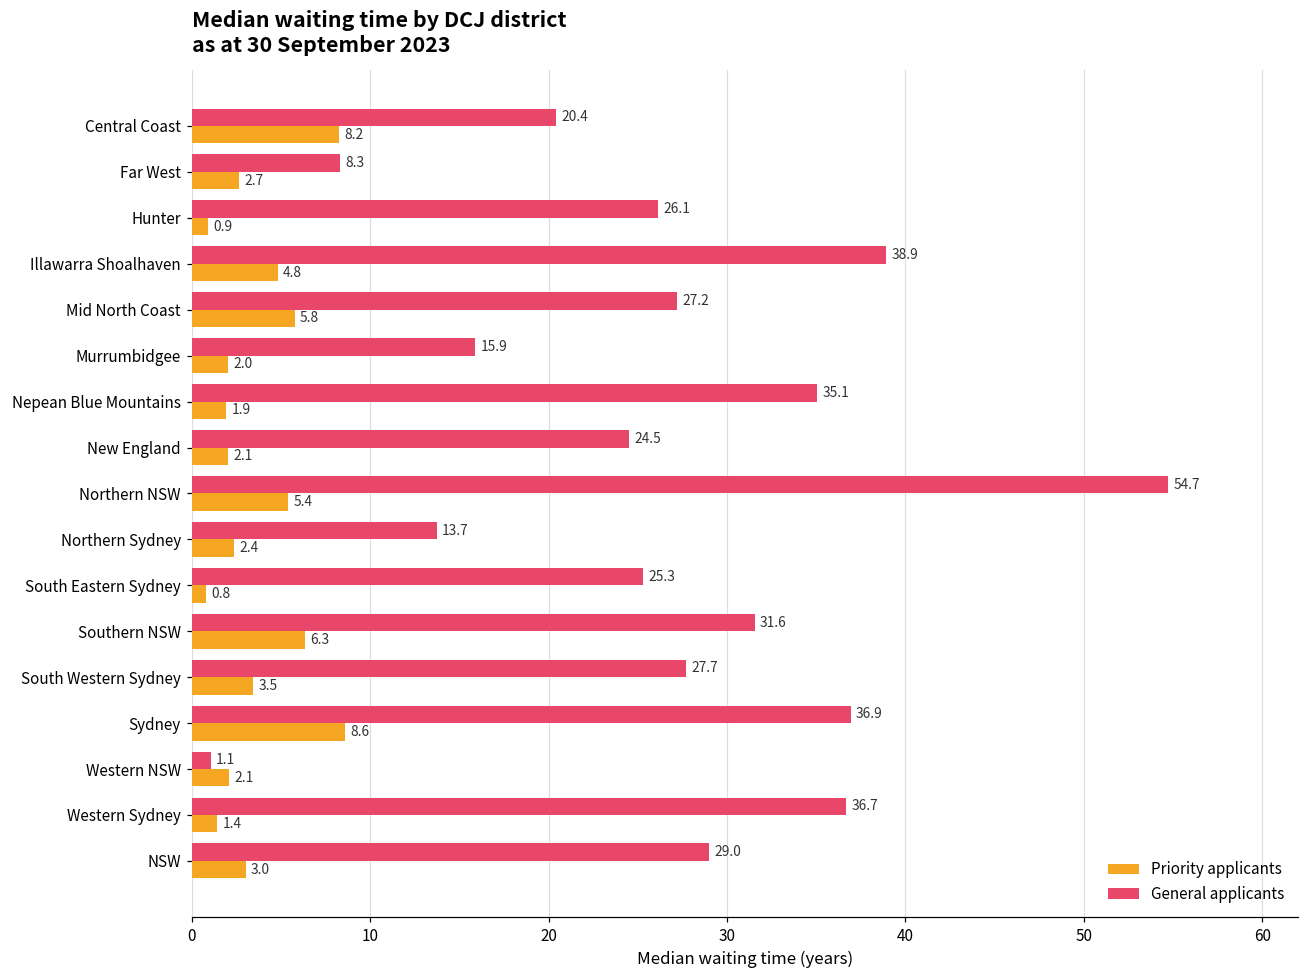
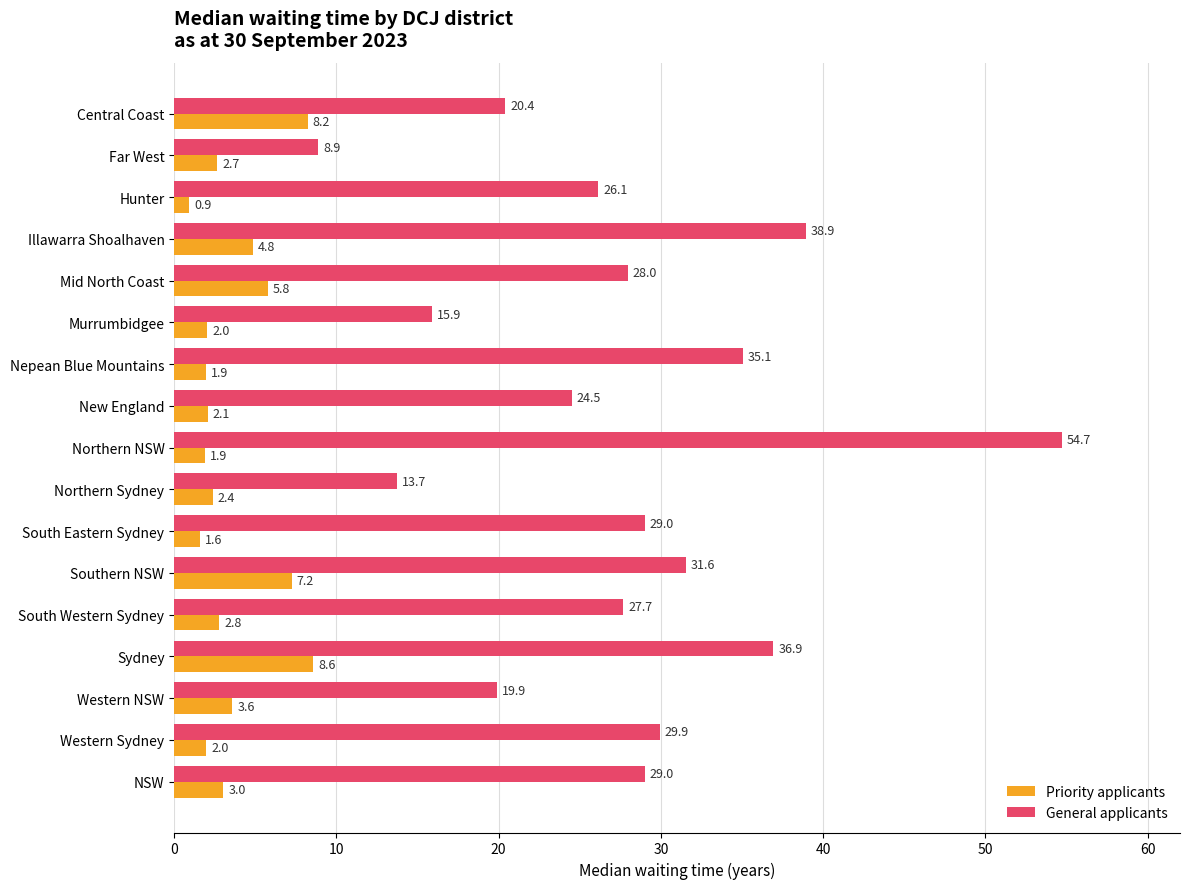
General applicants, Far West: 8.3 -> 8.9
General applicants, Mid North Coast: 27.2 -> 28.0
Priority applicants, Northern NSW: 5.4 -> 1.9
General applicants, South Eastern Sydney: 25.3 -> 29.0
Priority applicants, South Eastern Sydney: 0.8 -> 1.6
Priority applicants, Southern NSW: 6.3 -> 7.2
Priority applicants, South Western Sydney: 3.5 -> 2.8
General applicants, Western NSW: 1.1 -> 19.9
Priority applicants, Western NSW: 2.1 -> 3.6
General applicants, Western Sydney: 36.7 -> 29.9
Priority applicants, Western Sydney: 1.4 -> 2.0
